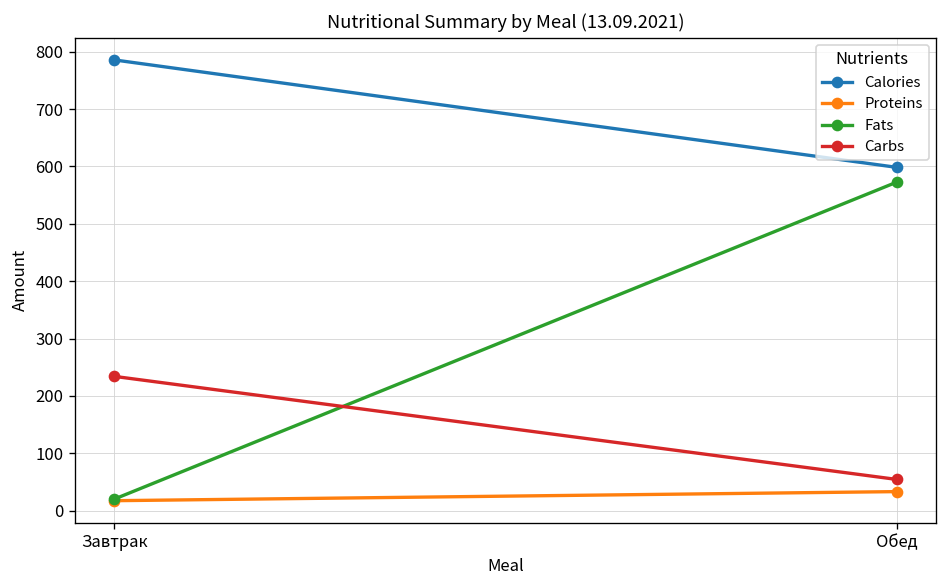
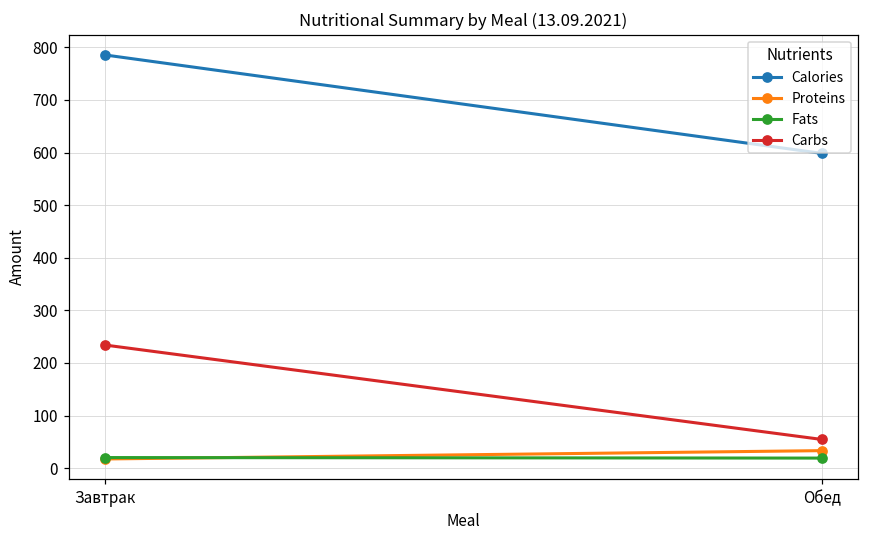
Fats, Обед: 570 -> 20
